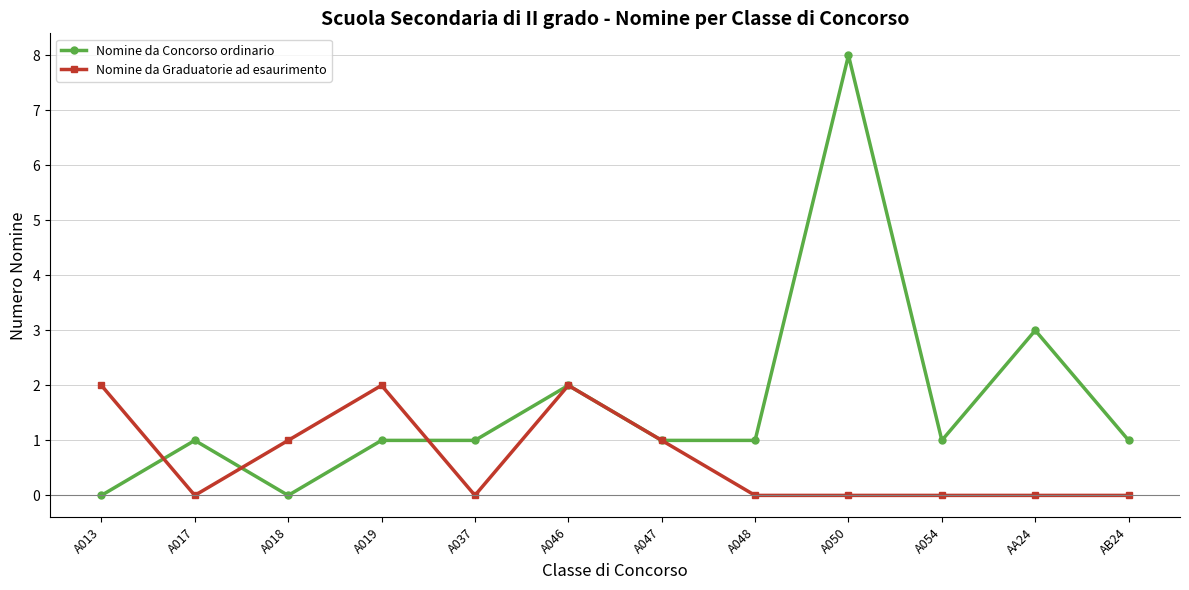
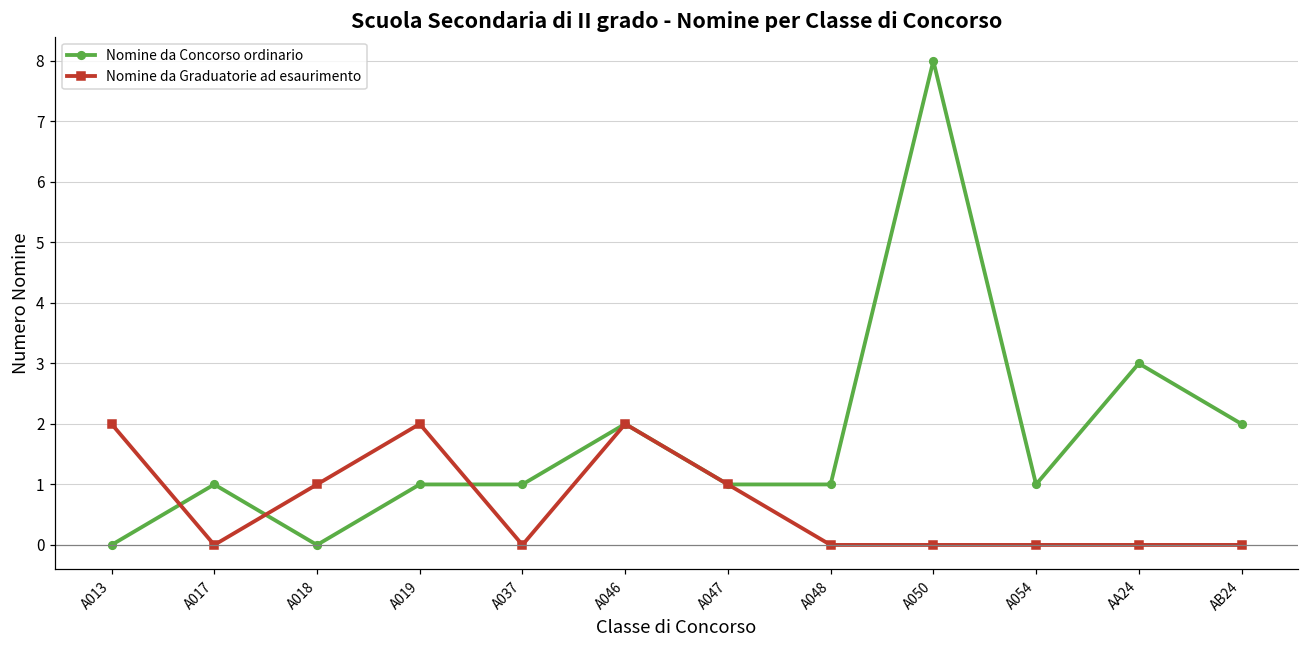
Nomine da Concorso ordinario, AB24: 1 -> 2
